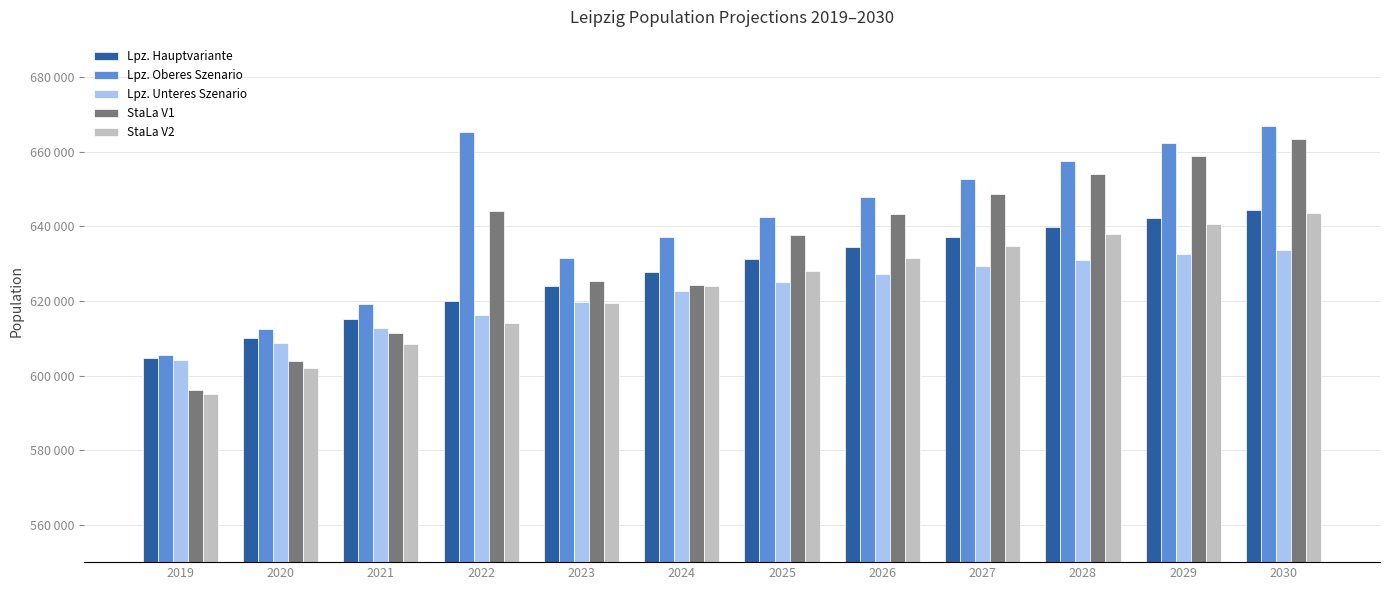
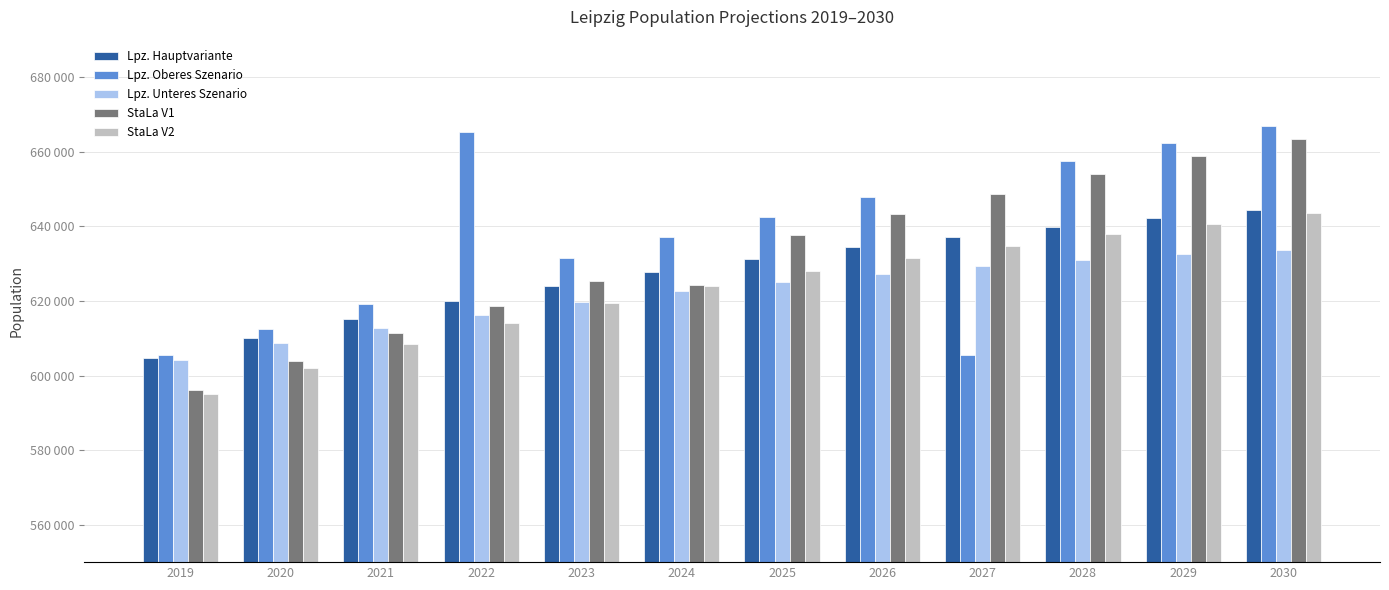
StaLa V1, 2022: 644000 -> 619000
Lpz. Oberes Szenario, 2027: 653000 -> 606000
